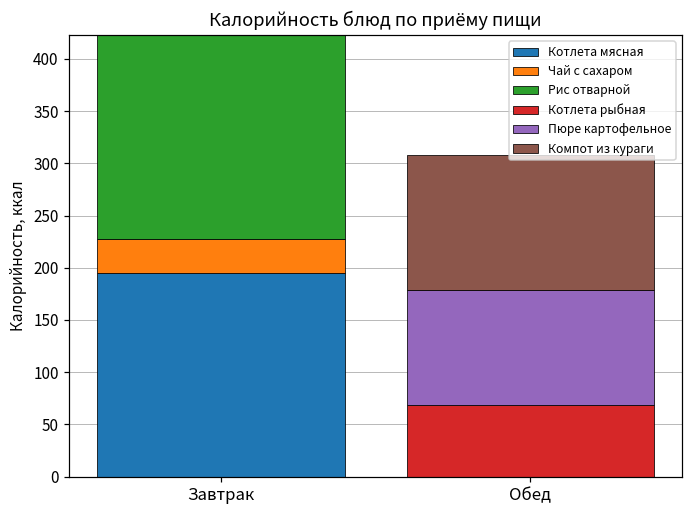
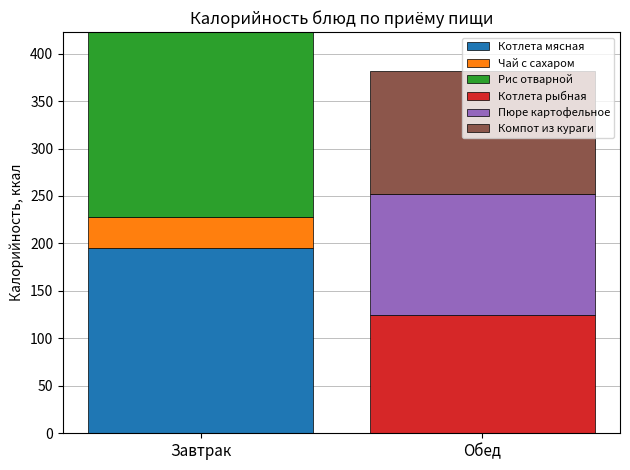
Котлета рыбная, Обед: 70 -> 120
Пюре картофельное, Обед: 110 -> 130
